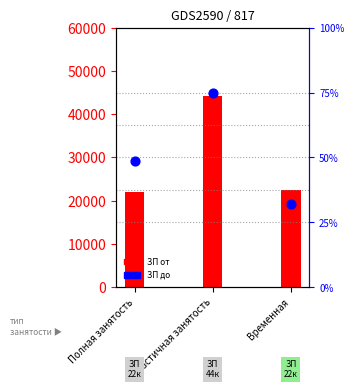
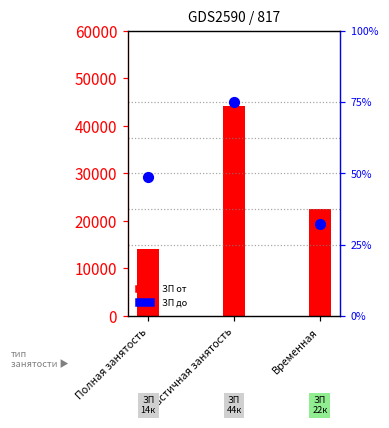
ЗП от, Полная занятость: 22к -> 14к
